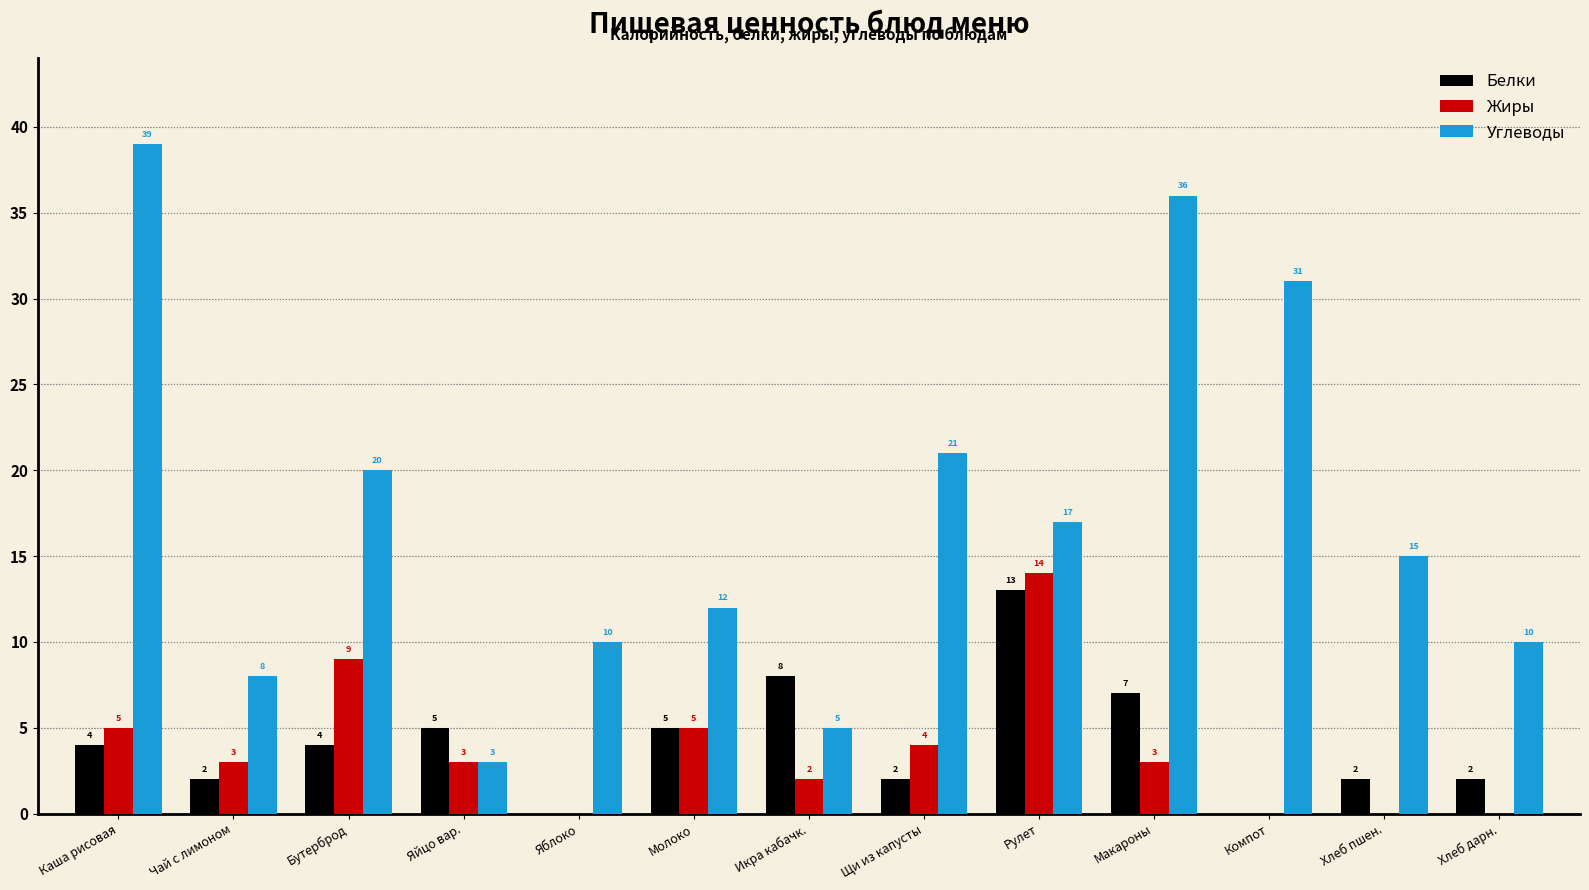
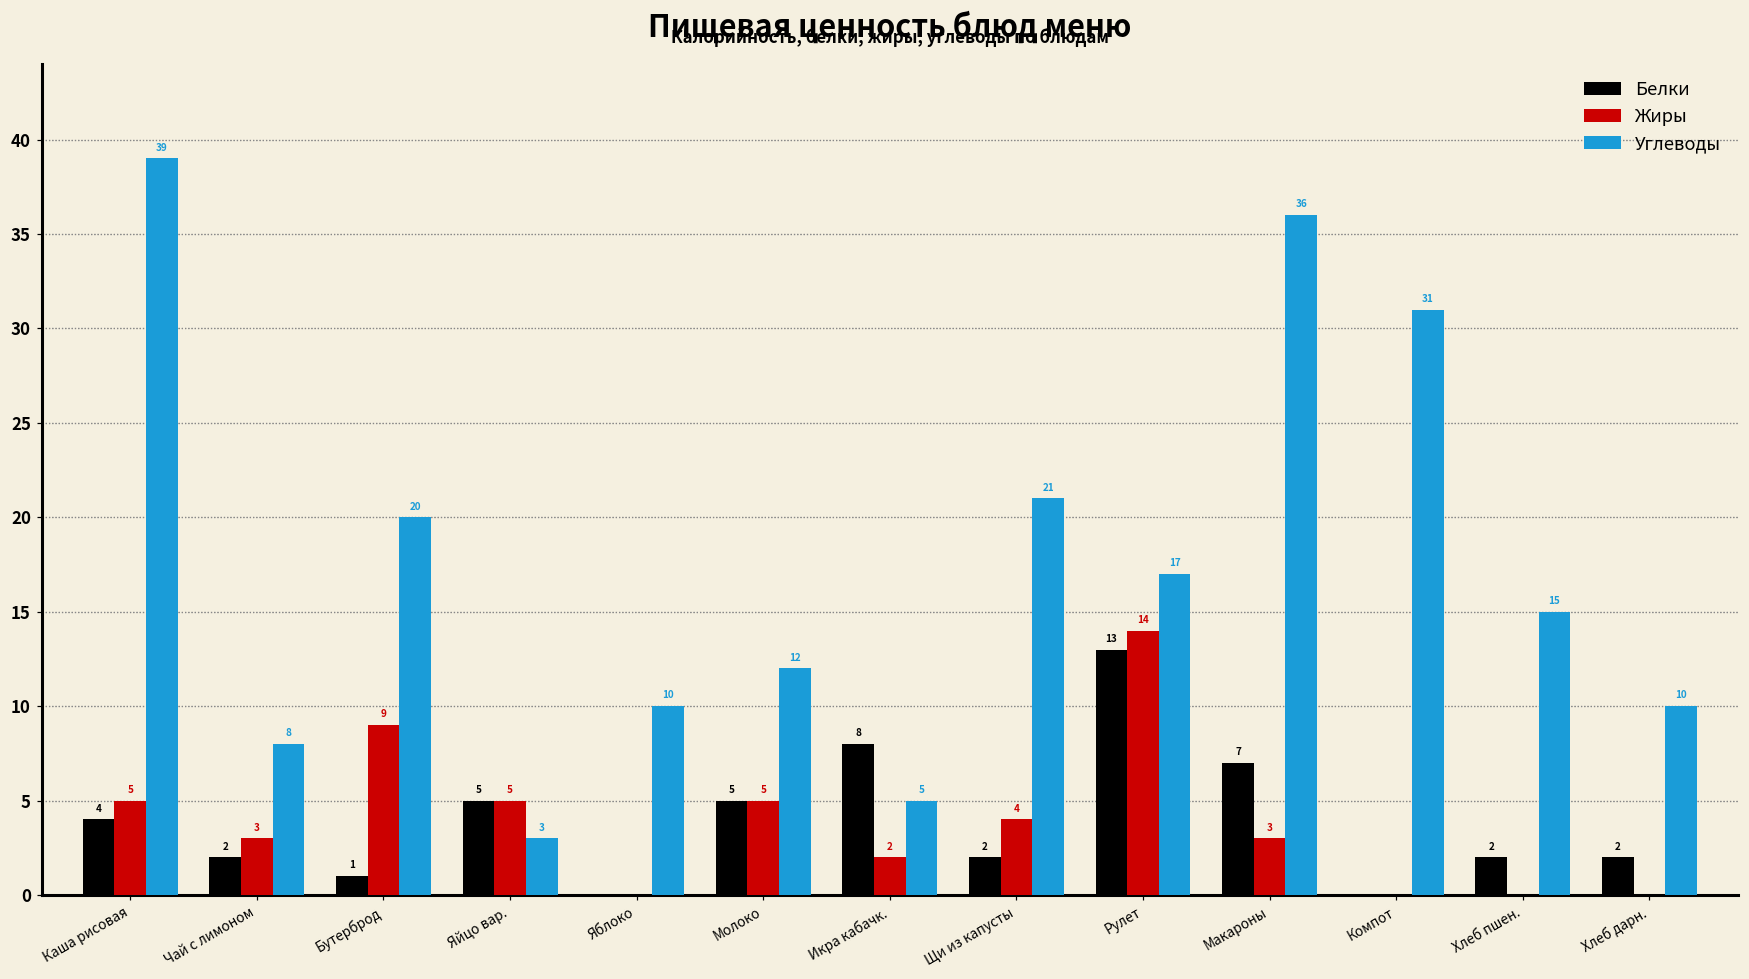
Белки, Бутерброд: 4 -> 1
Жиры, Яйцо вар.: 3 -> 5
